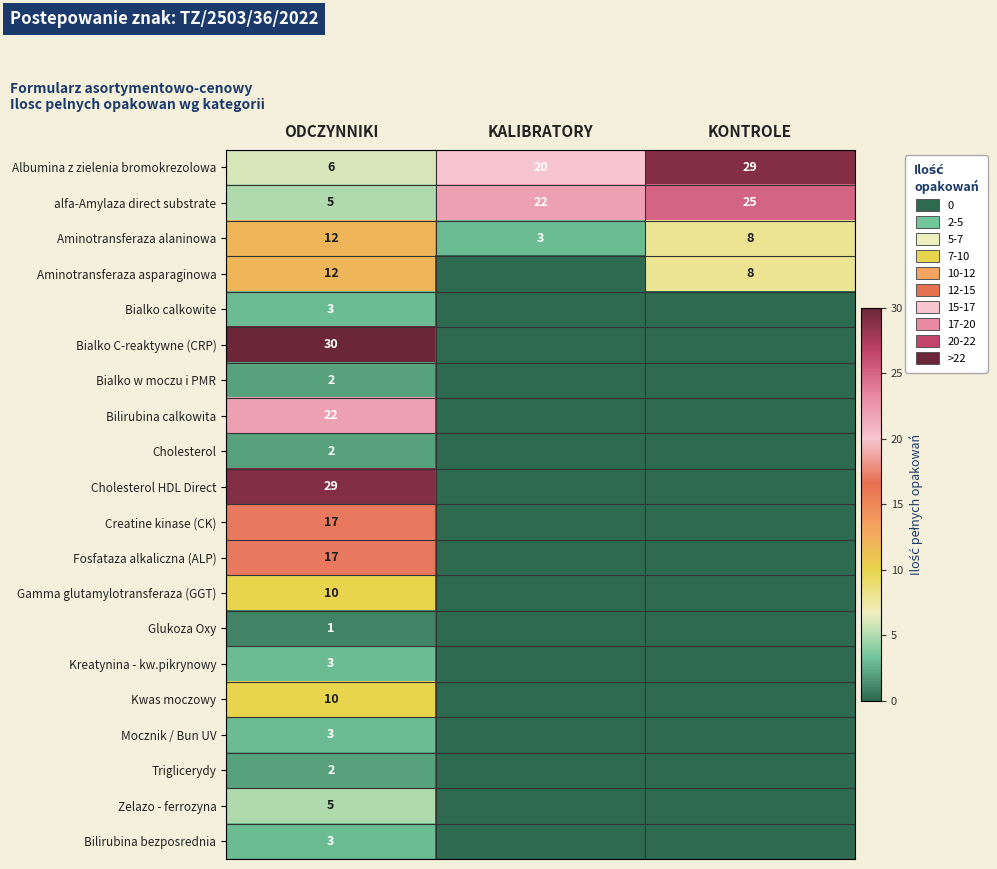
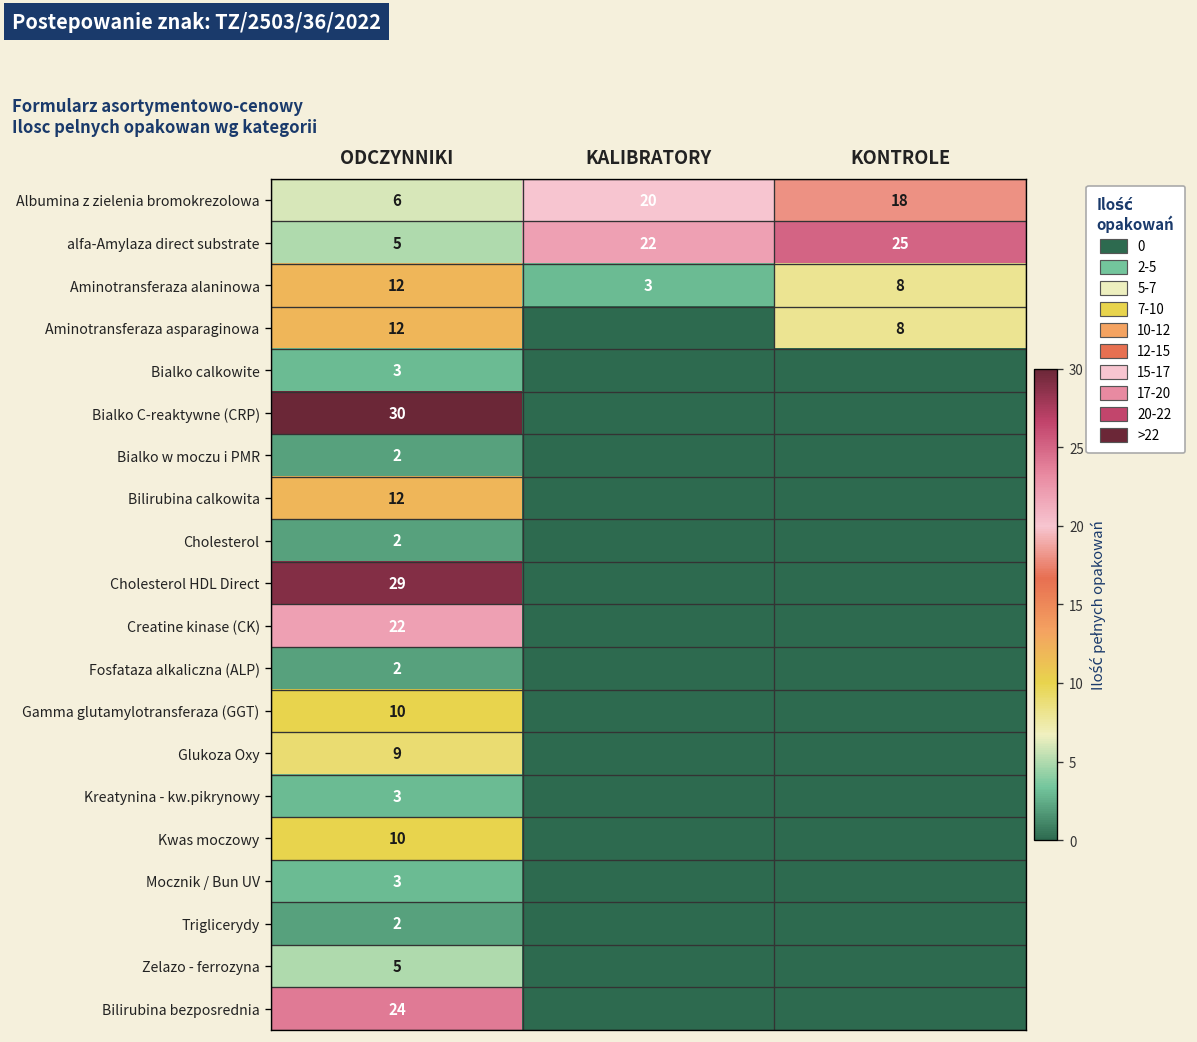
Albumina z zielenia bromokrezolowa, KONTROLE: 29 -> 18
Bilirubina calkowita, ODCZYNNIKI: 22 -> 12
Creatine kinase (CK), ODCZYNNIKI: 17 -> 22
Fosfataza alkaliczna (ALP), ODCZYNNIKI: 17 -> 2
Glukoza Oxy, ODCZYNNIKI: 1 -> 9
Bilirubina bezposrednia, ODCZYNNIKI: 3 -> 24
